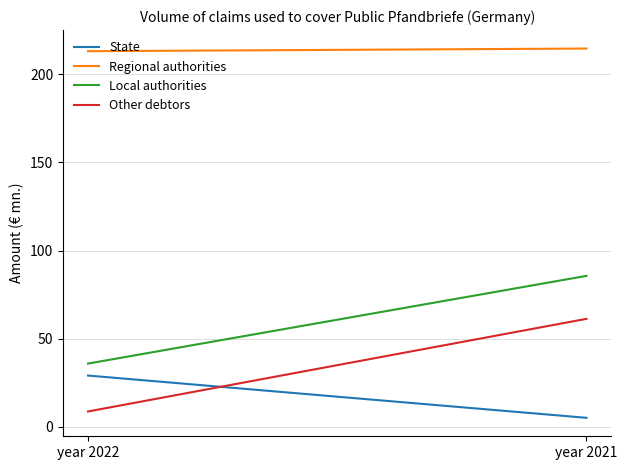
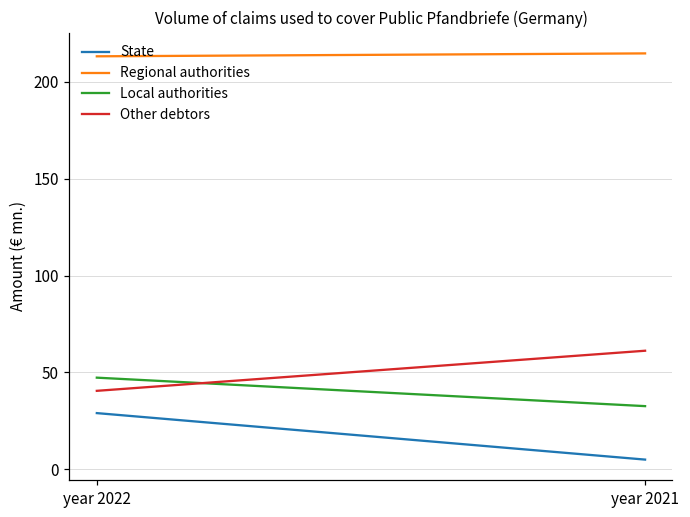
Local authorities, year 2022: 36 -> 47
Other debtors, year 2022: 9 -> 41
Local authorities, year 2021: 86 -> 33
